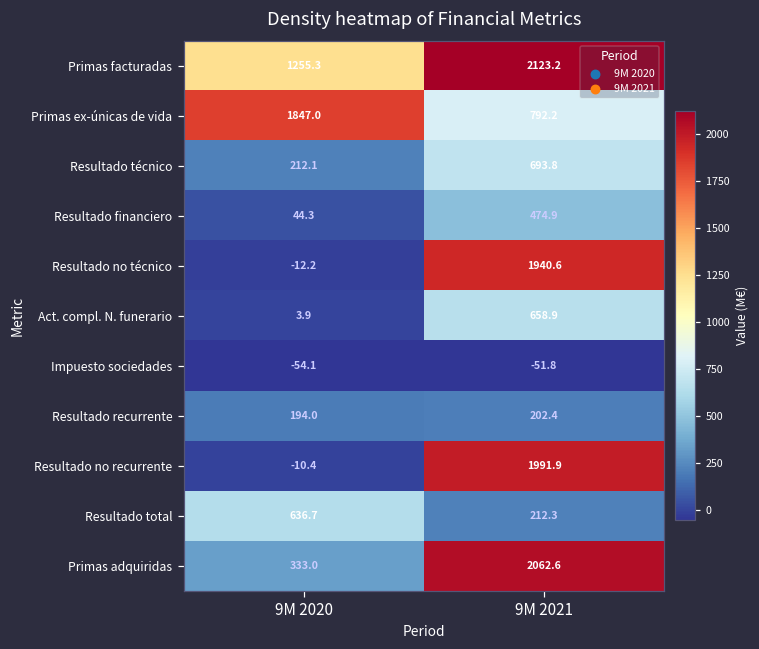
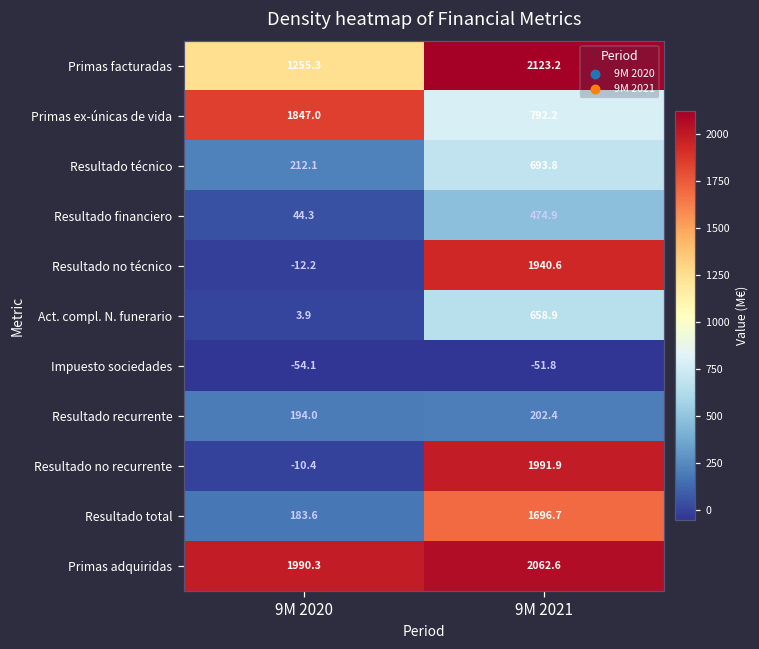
Resultado total, 9M 2020: 636.7 -> 183.6
Resultado total, 9M 2021: 212.3 -> 1696.7
Primas adquiridas, 9M 2020: 333.0 -> 1990.3
